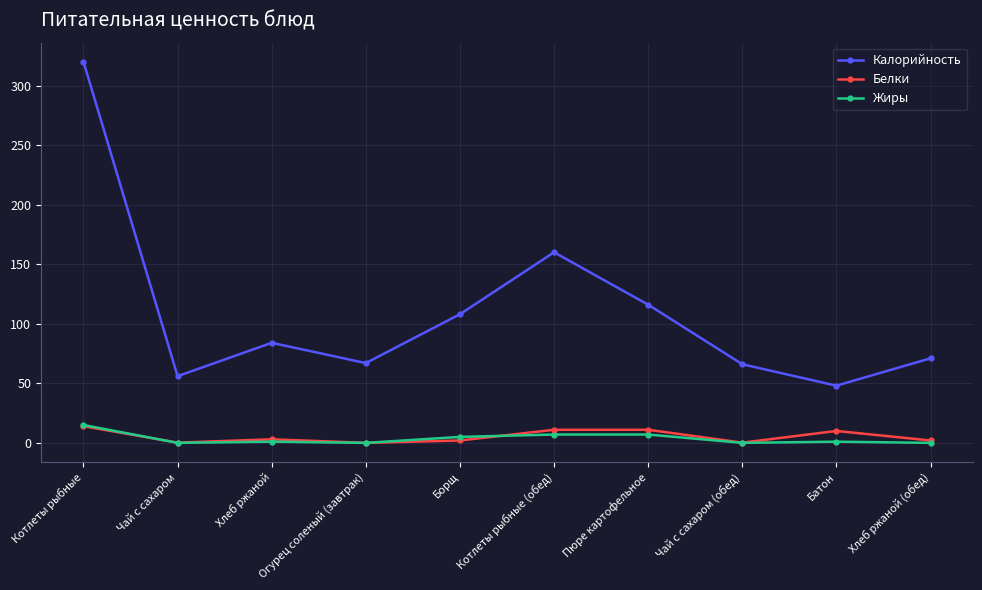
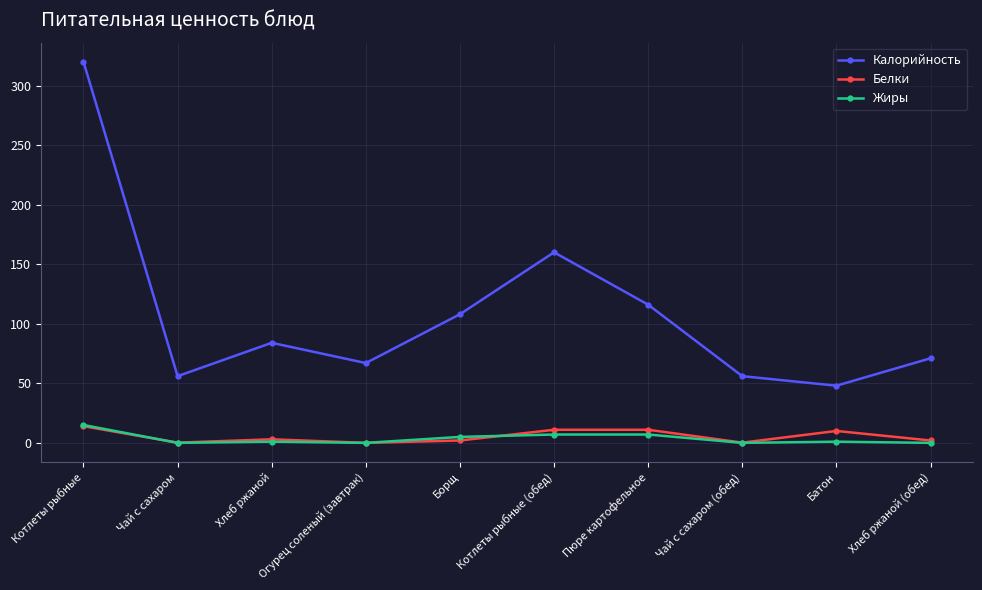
Калорийность, Чай с сахаром (обед): 66 -> 56
